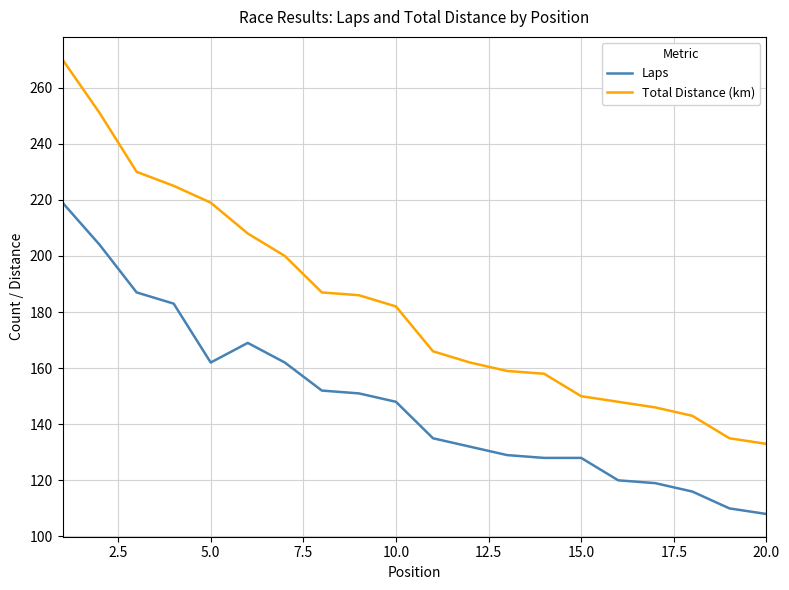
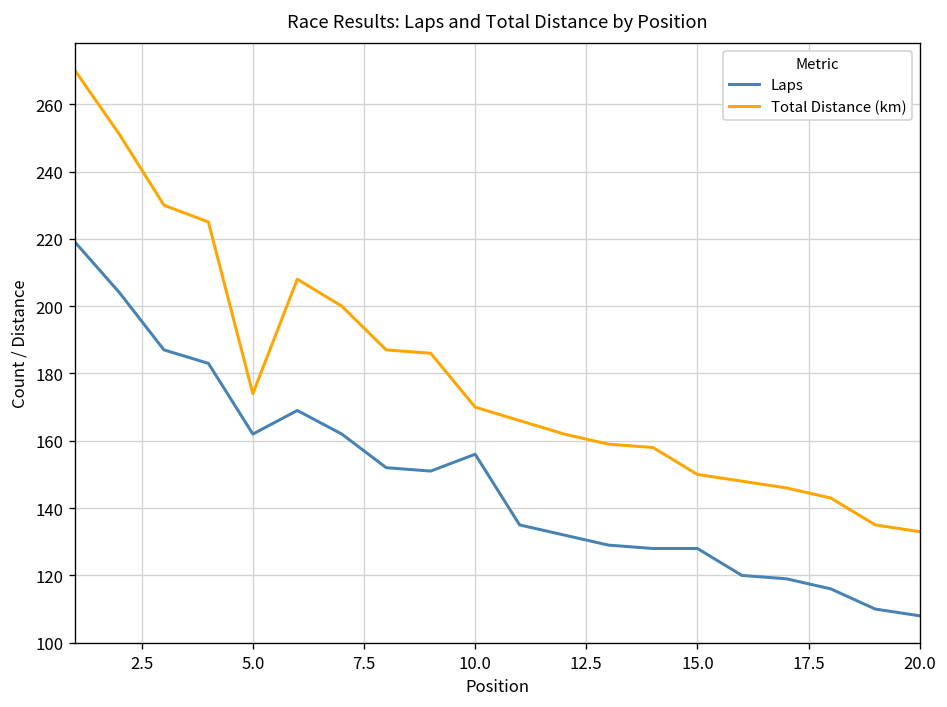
Total Distance (km), 5.0: 219 -> 174
Laps, 10.0: 148 -> 156
Total Distance (km), 10.0: 182 -> 170
